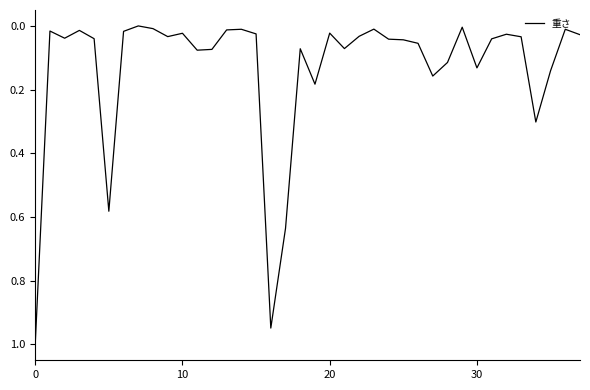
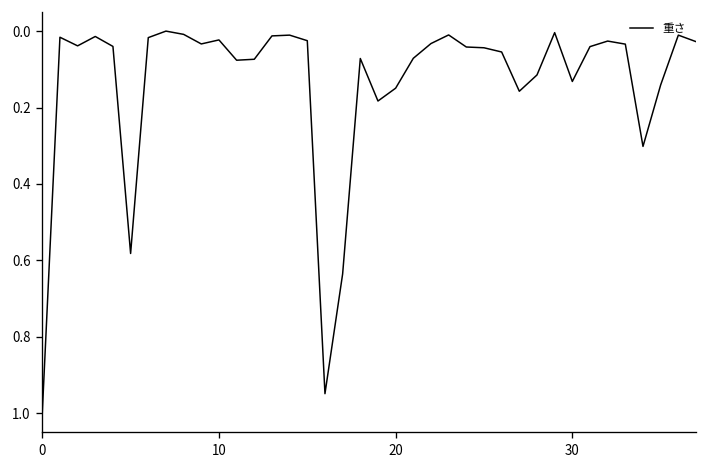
20: 0.02 -> 0.15
